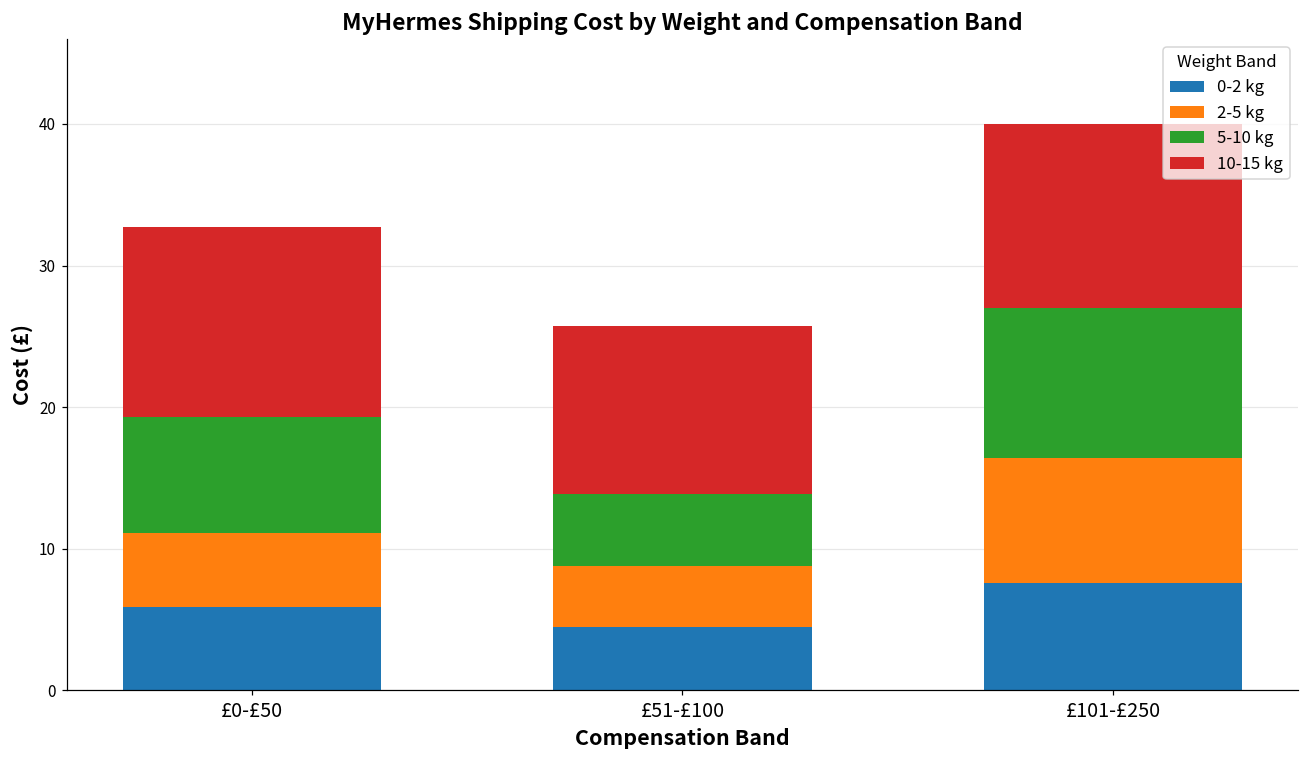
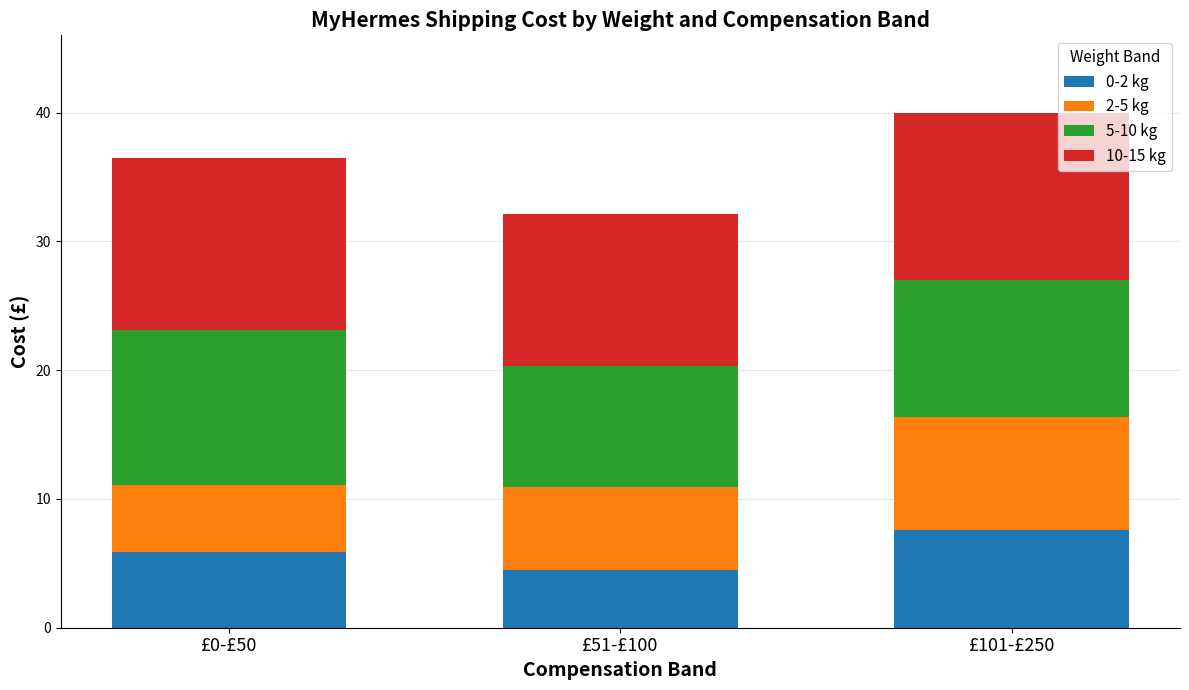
5-10 kg, £0-£50: 8.2 -> 12.0
2-5 kg, £51-£100: 4.3 -> 6.4
5-10 kg, £51-£100: 5.1 -> 9.4
